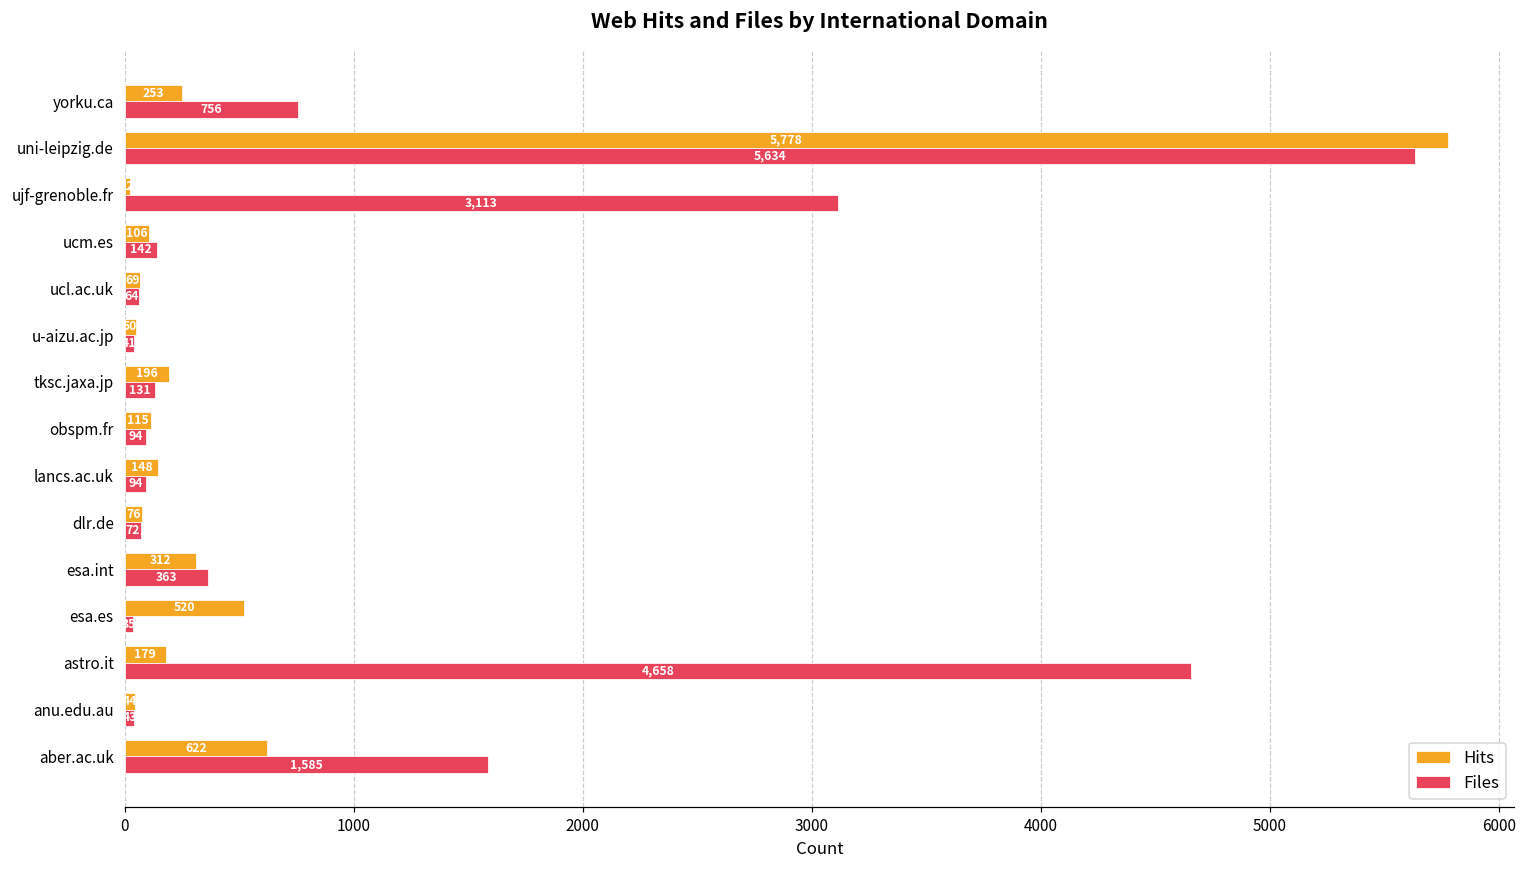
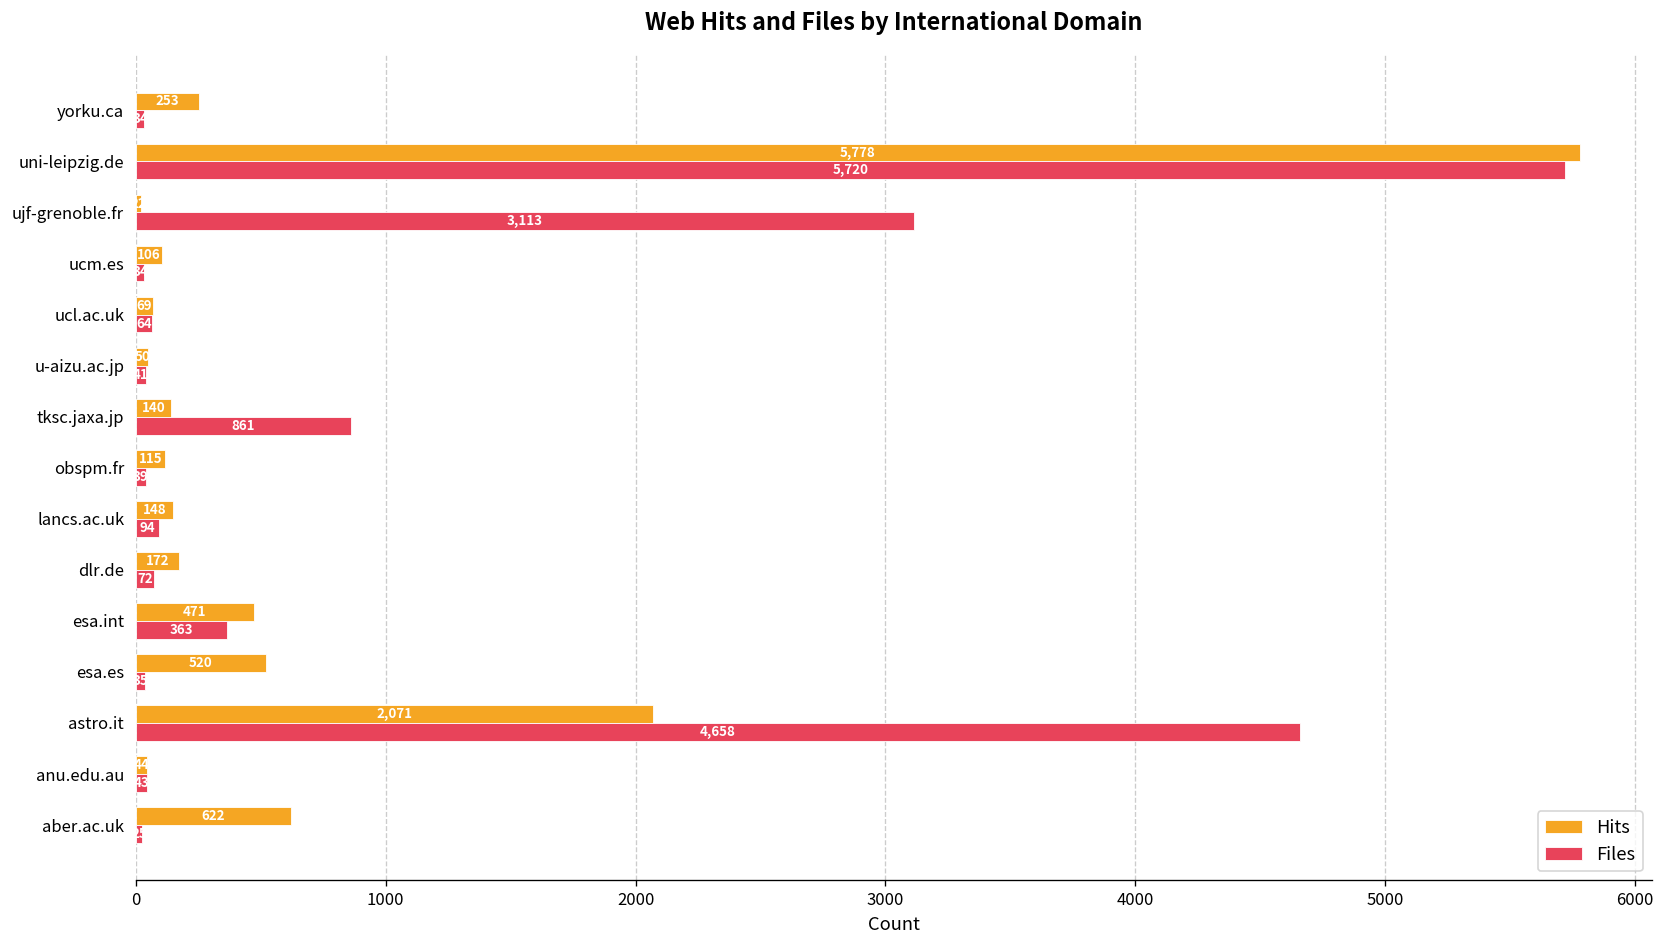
Files, yorku.ca: 760 -> 30
Files, uni-leipzig.de: 5,634 -> 5,720
Files, ucm.es: 140 -> 30
Hits, tksc.jaxa.jp: 196 -> 140
Files, tksc.jaxa.jp: 131 -> 861
Files, obspm.fr: 90 -> 40
Hits, dlr.de: 76 -> 172
Hits, esa.int: 312 -> 471
Hits, astro.it: 179 -> 2,071
Files, aber.ac.uk: 1590 -> 30
